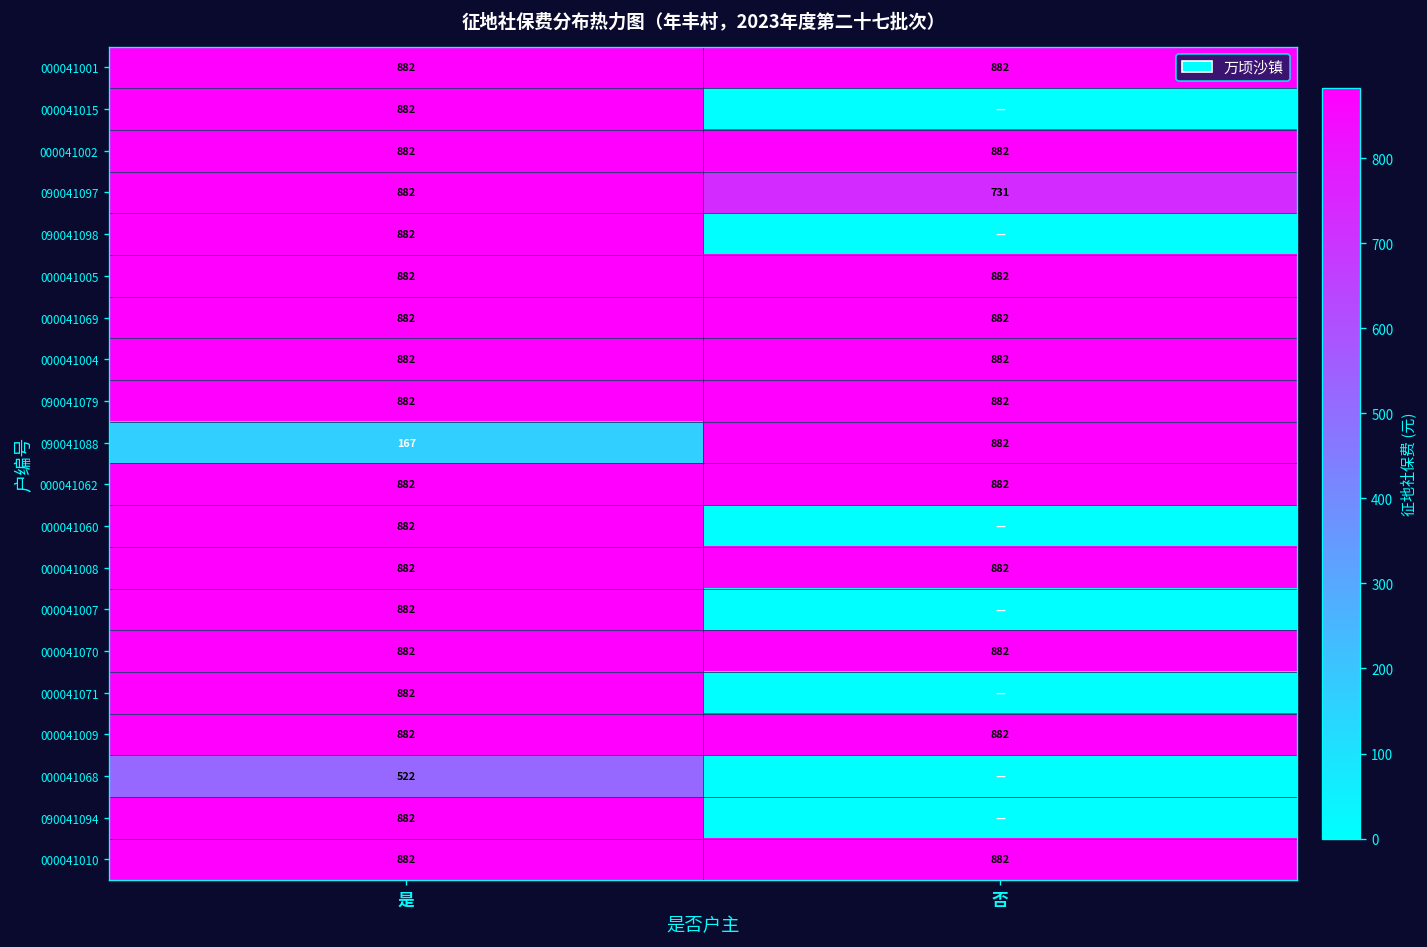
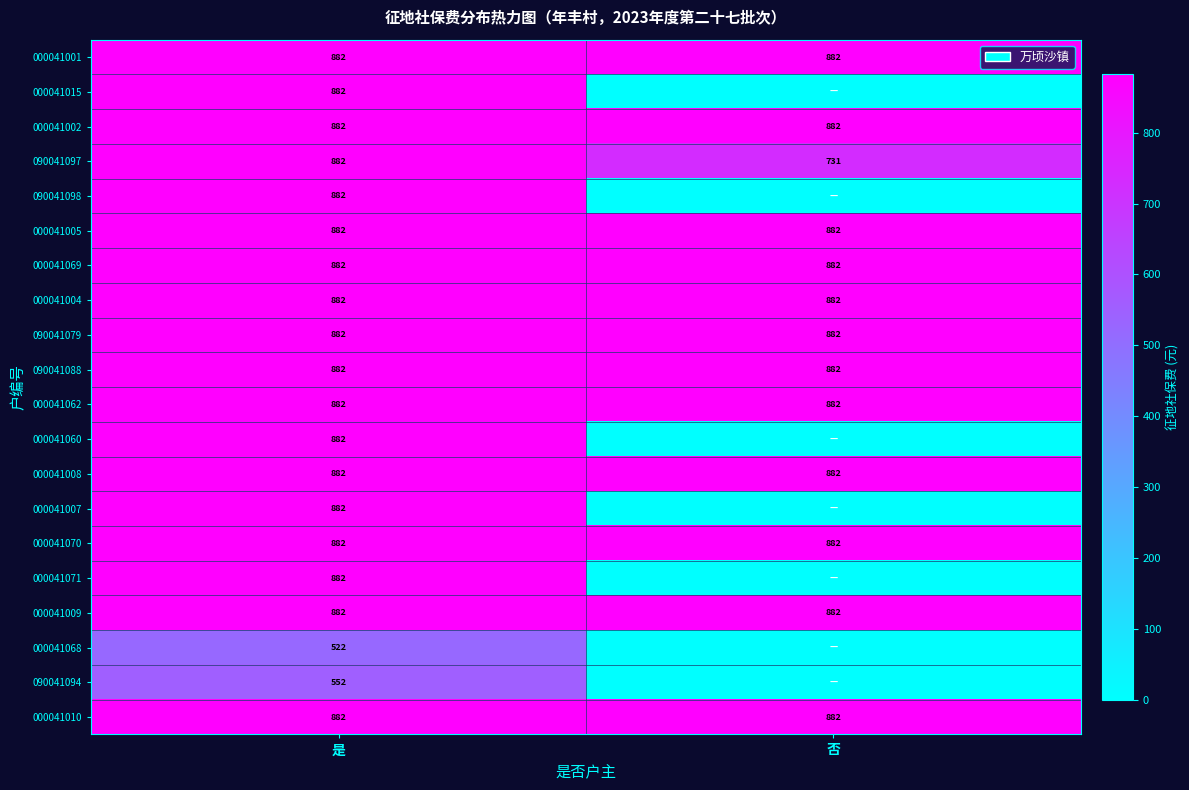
090041088, 是: 167 -> 882
090041094, 是: 882 -> 552
